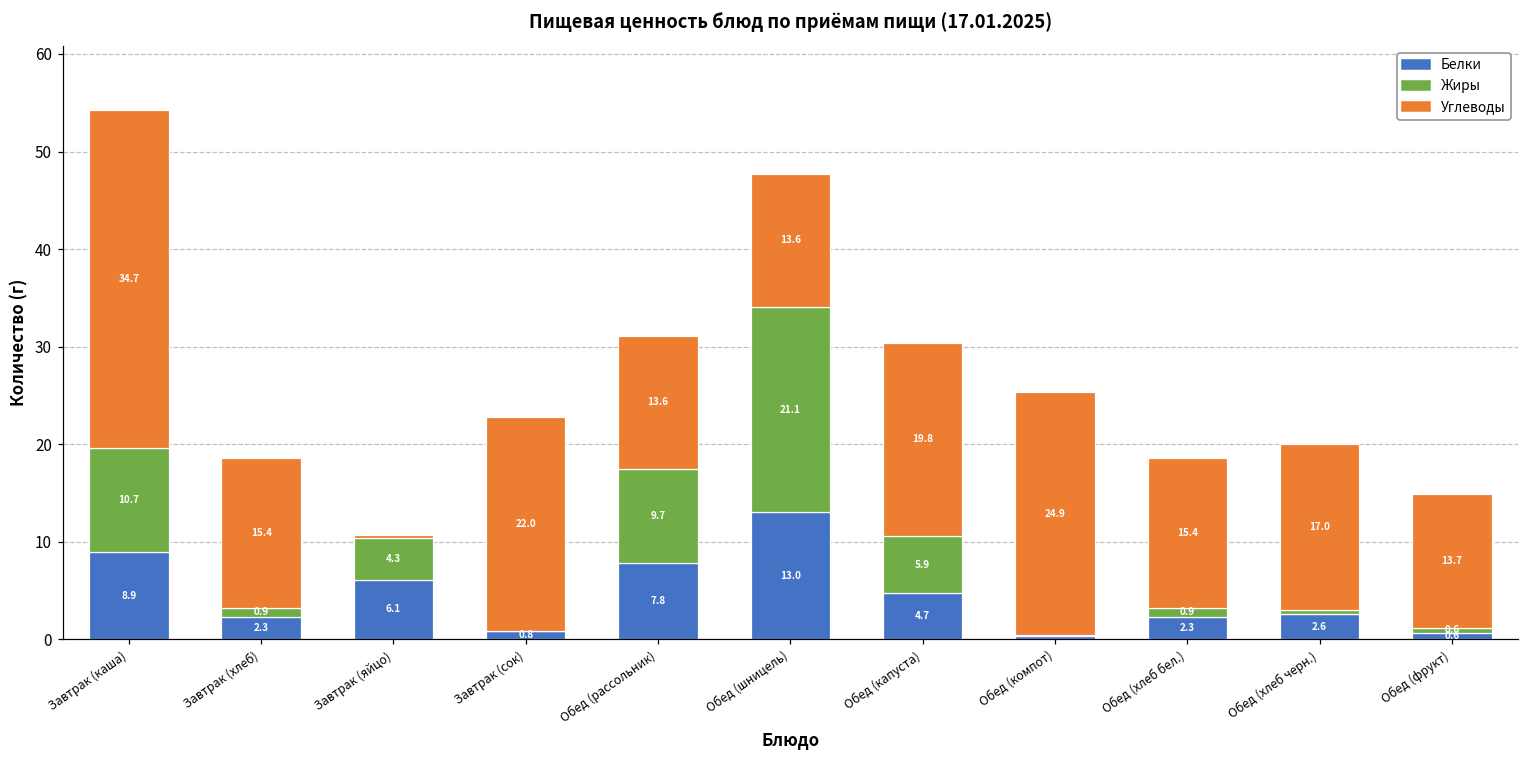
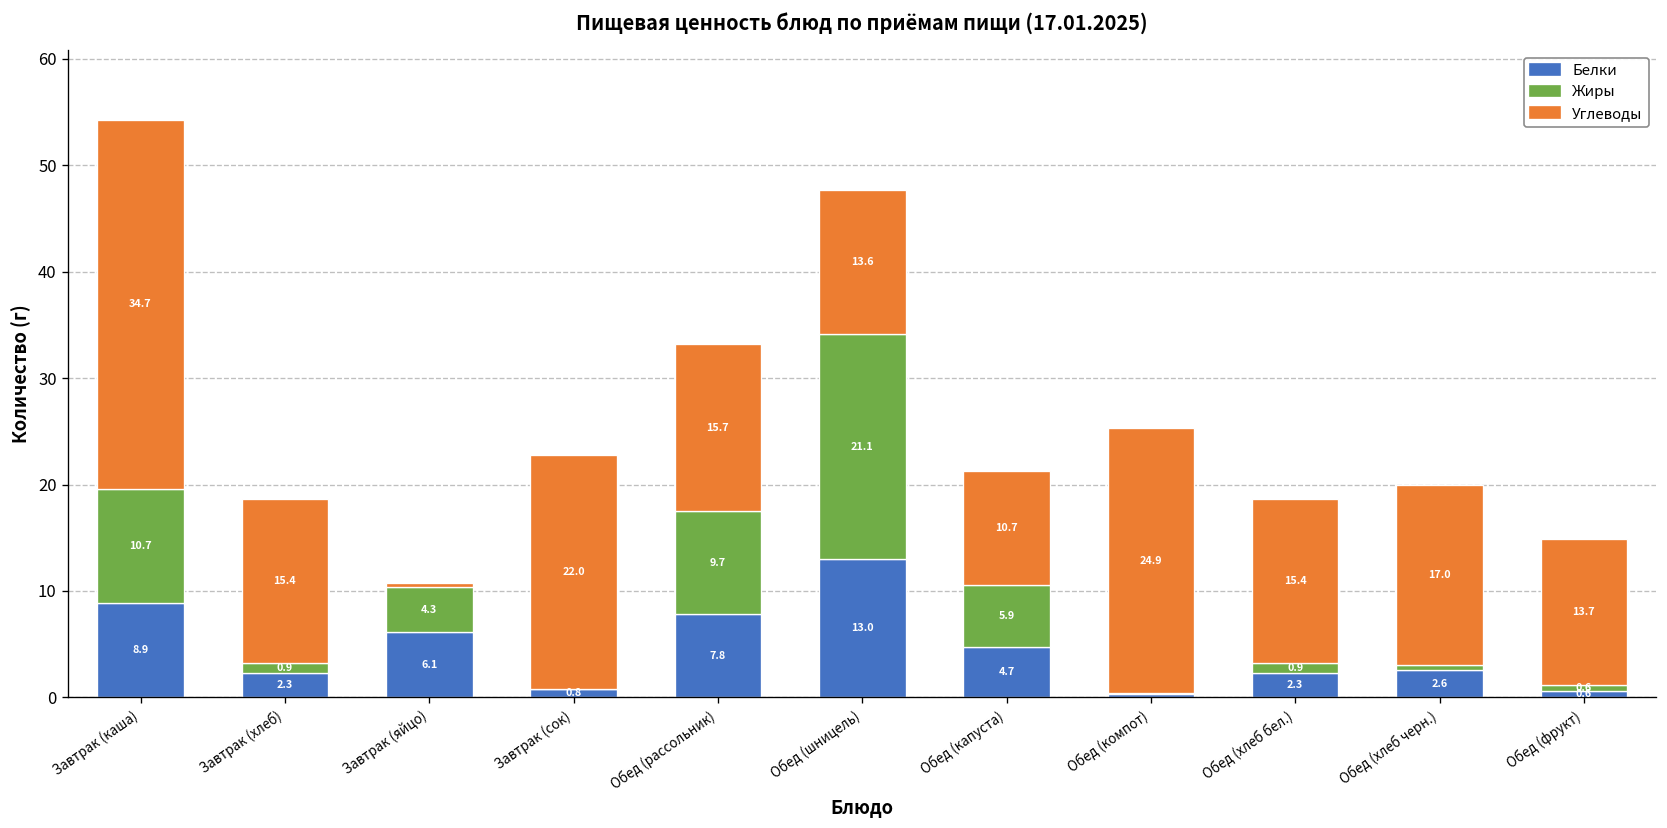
Углеводы, Обед (рассольник): 13.6 -> 15.7
Углеводы, Обед (капуста): 19.8 -> 10.7
